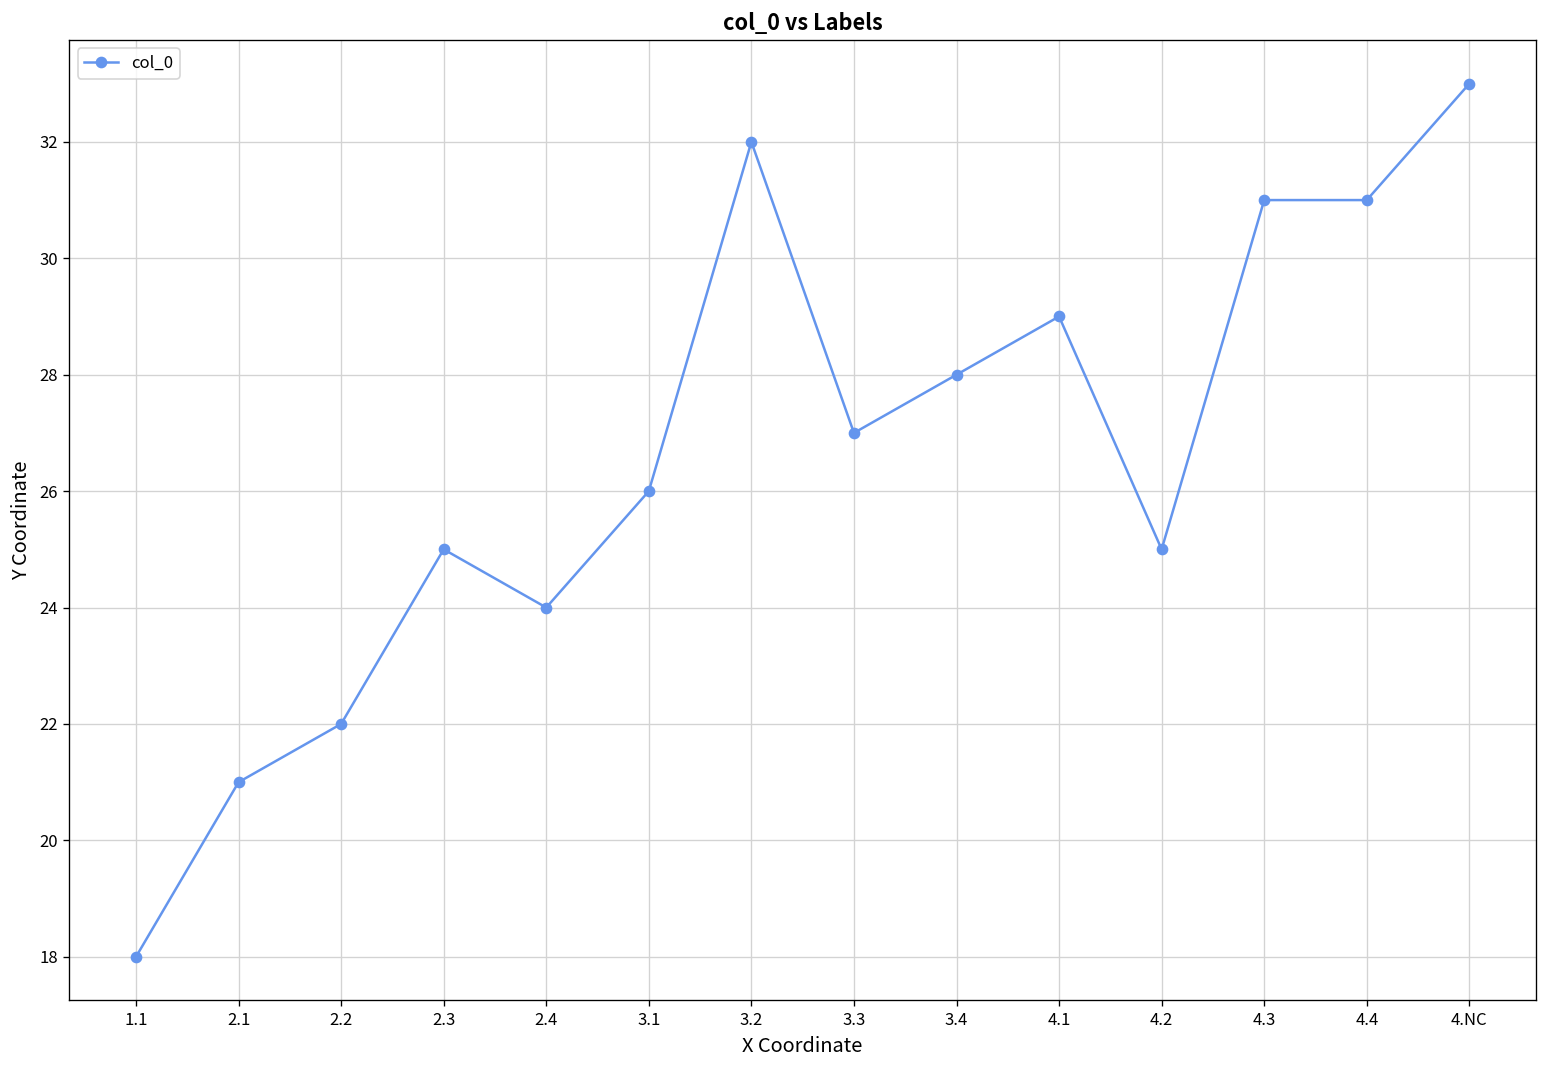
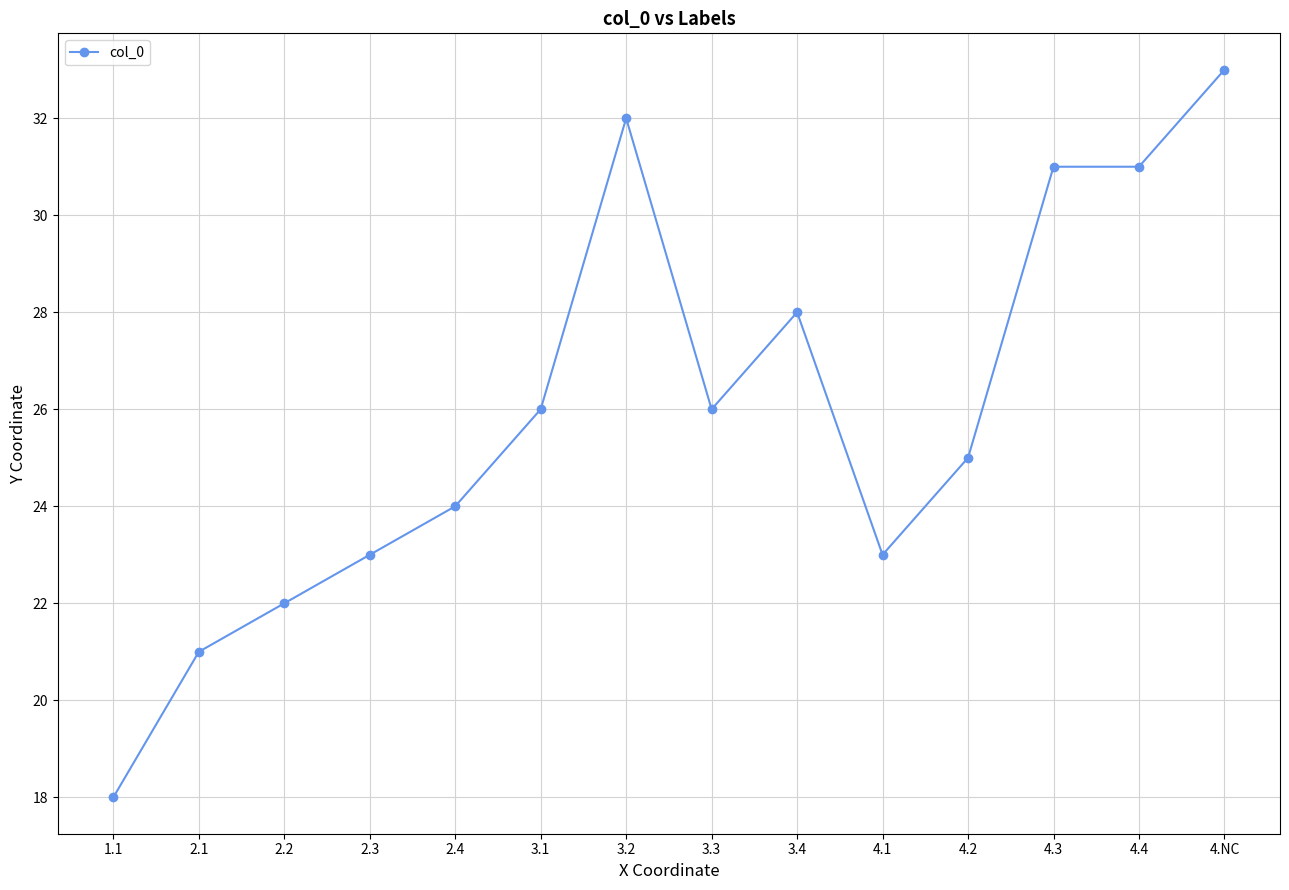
2.3: 25 -> 23
3.3: 27 -> 26
4.1: 29 -> 23
